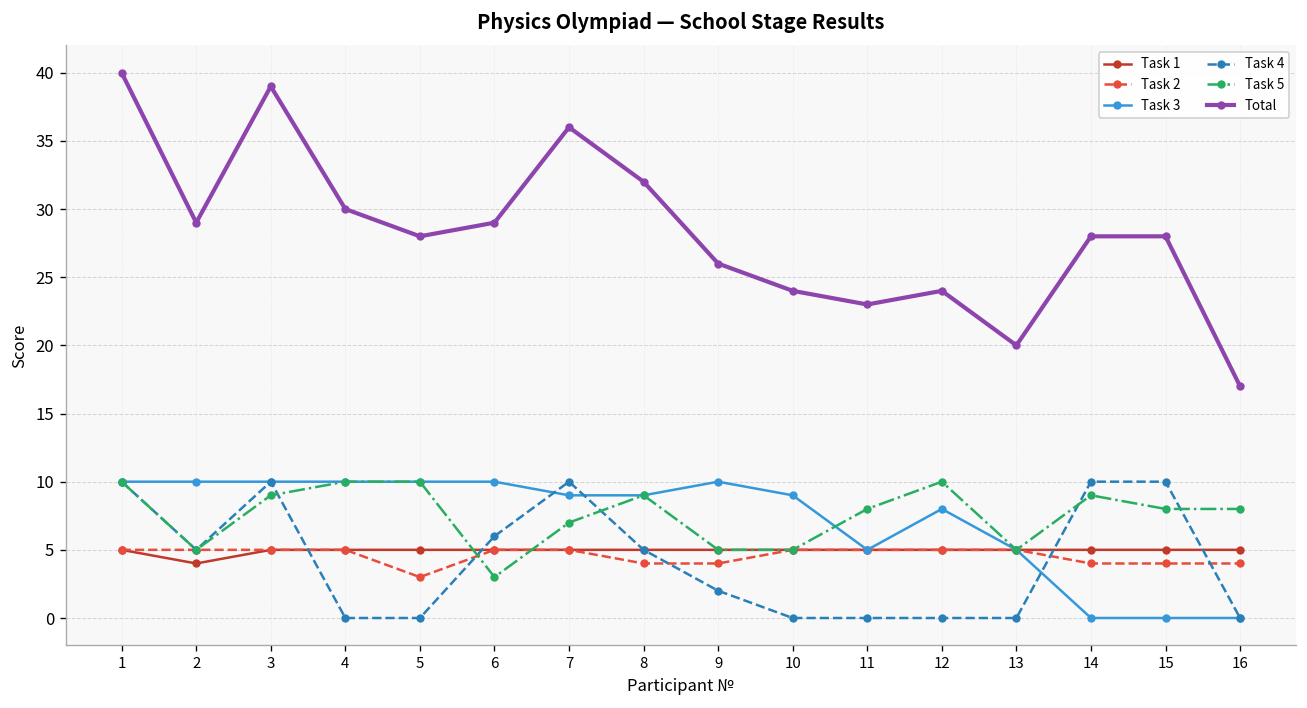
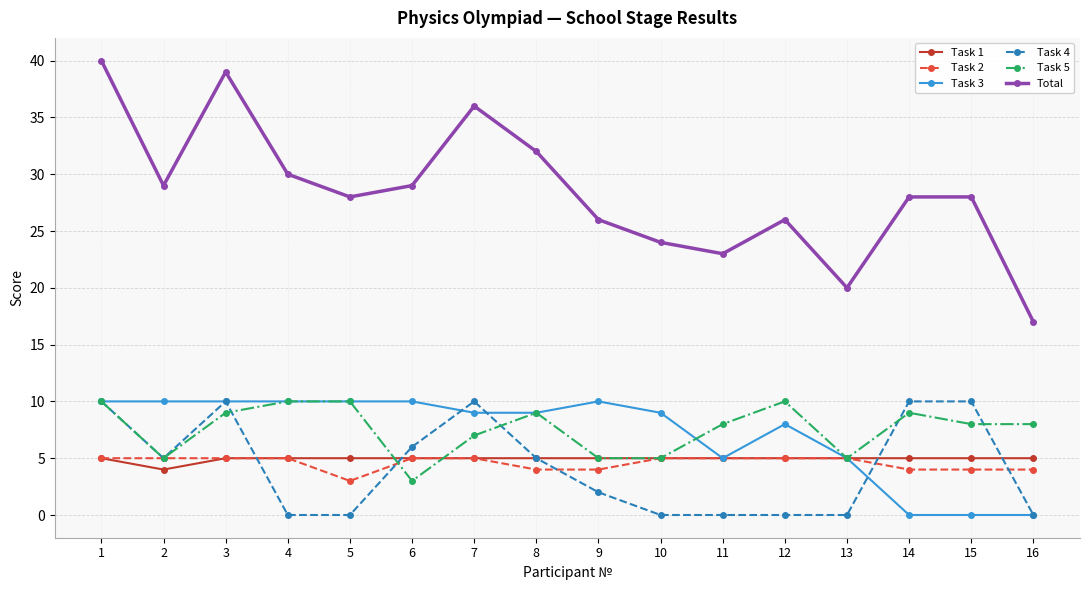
Total, 12: 24 -> 26
